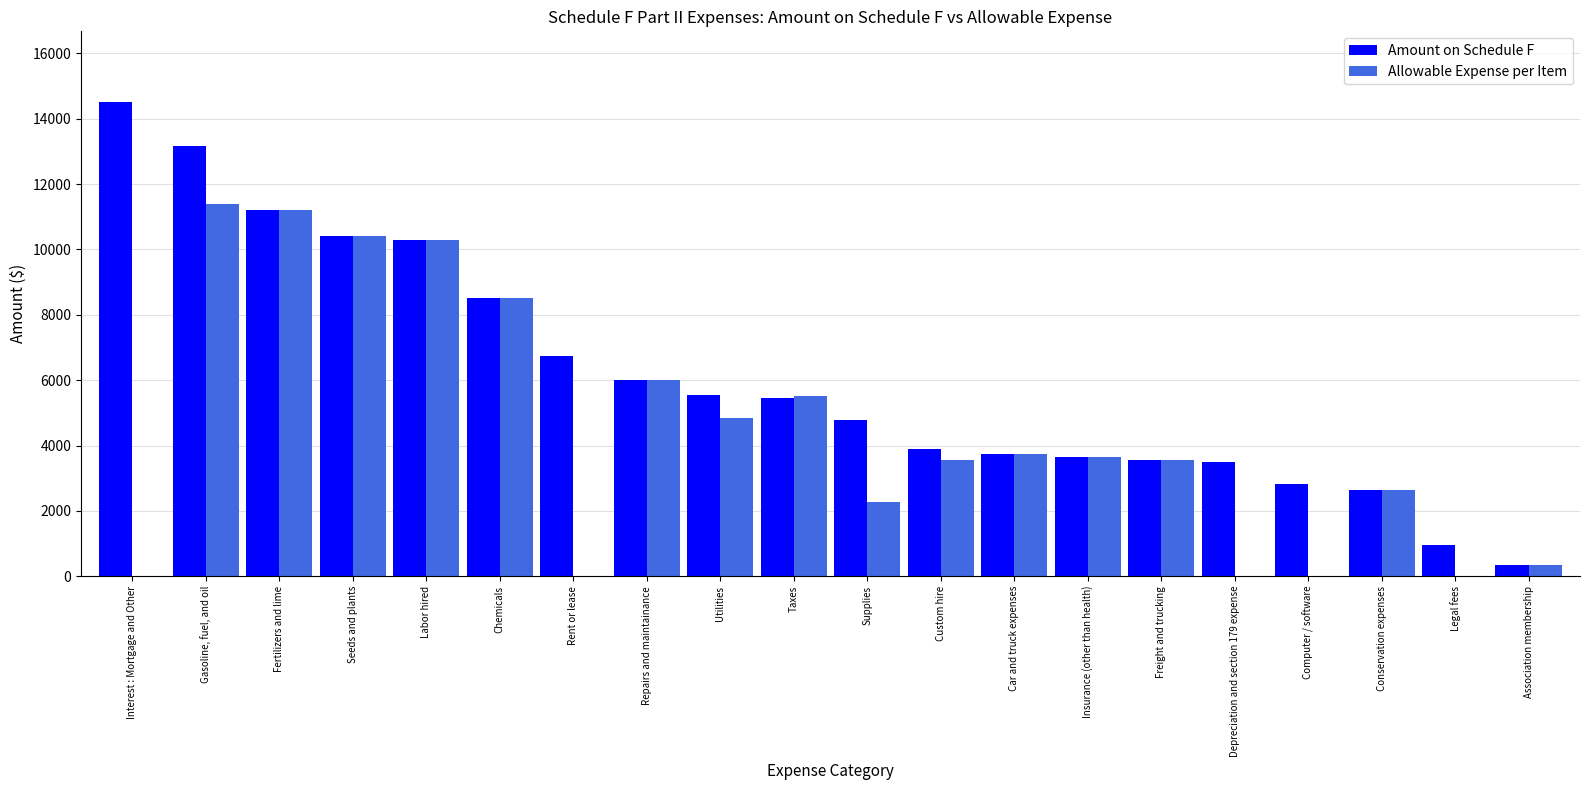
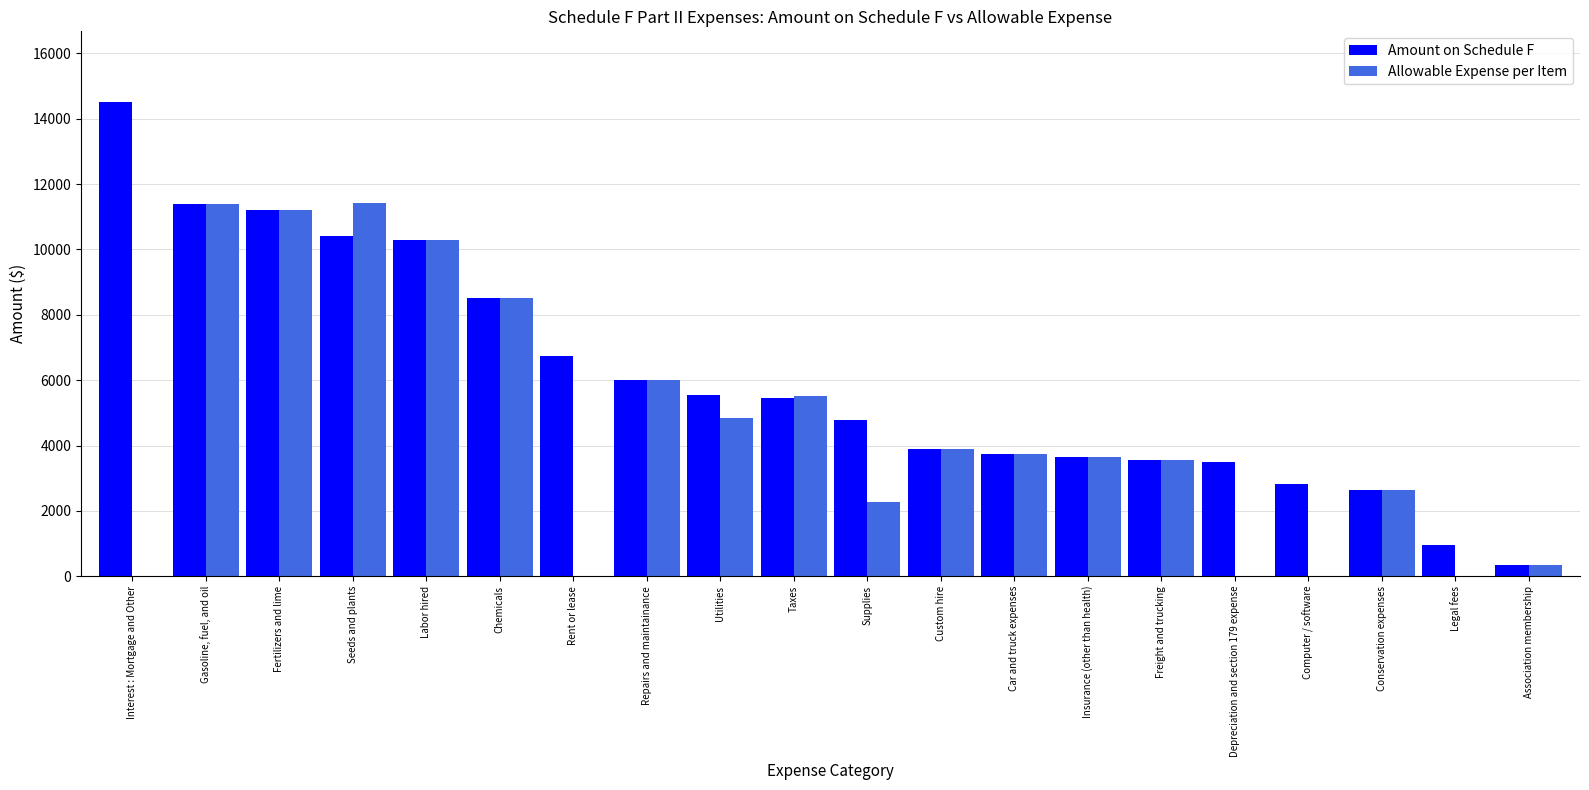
Amount on Schedule F, Gasoline, fuel, and oil: 13200 -> 11400
Allowable Expense per Item, Seeds and plants: 10400 -> 11400
Allowable Expense per Item, Custom hire: 3600 -> 3900
